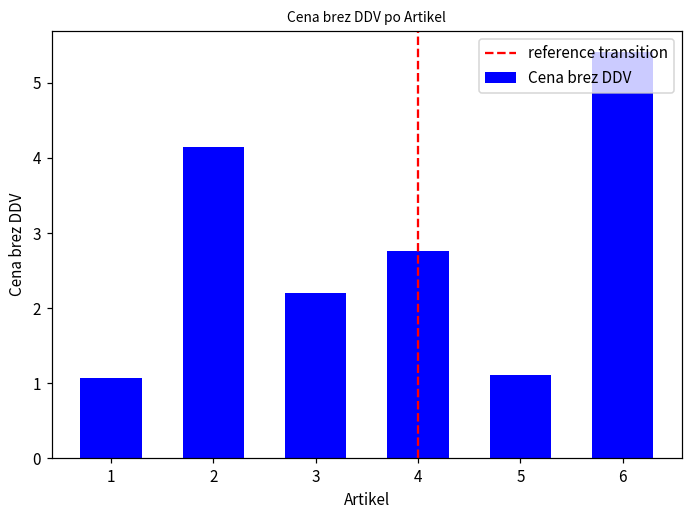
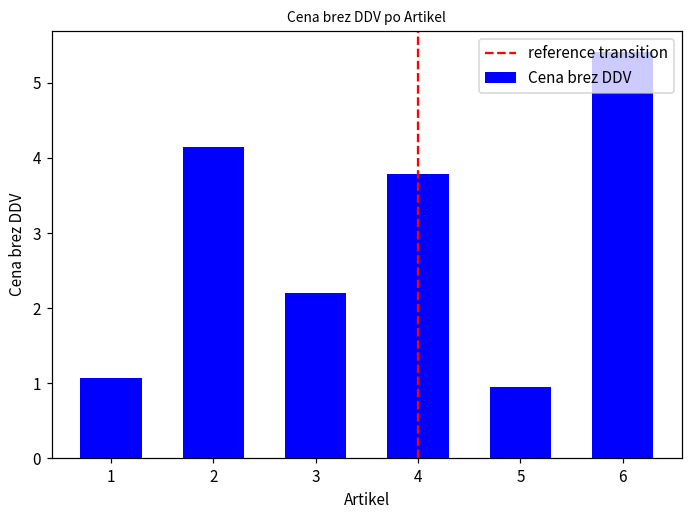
4: 2.8 -> 3.8
5: 1.1 -> 0.9
